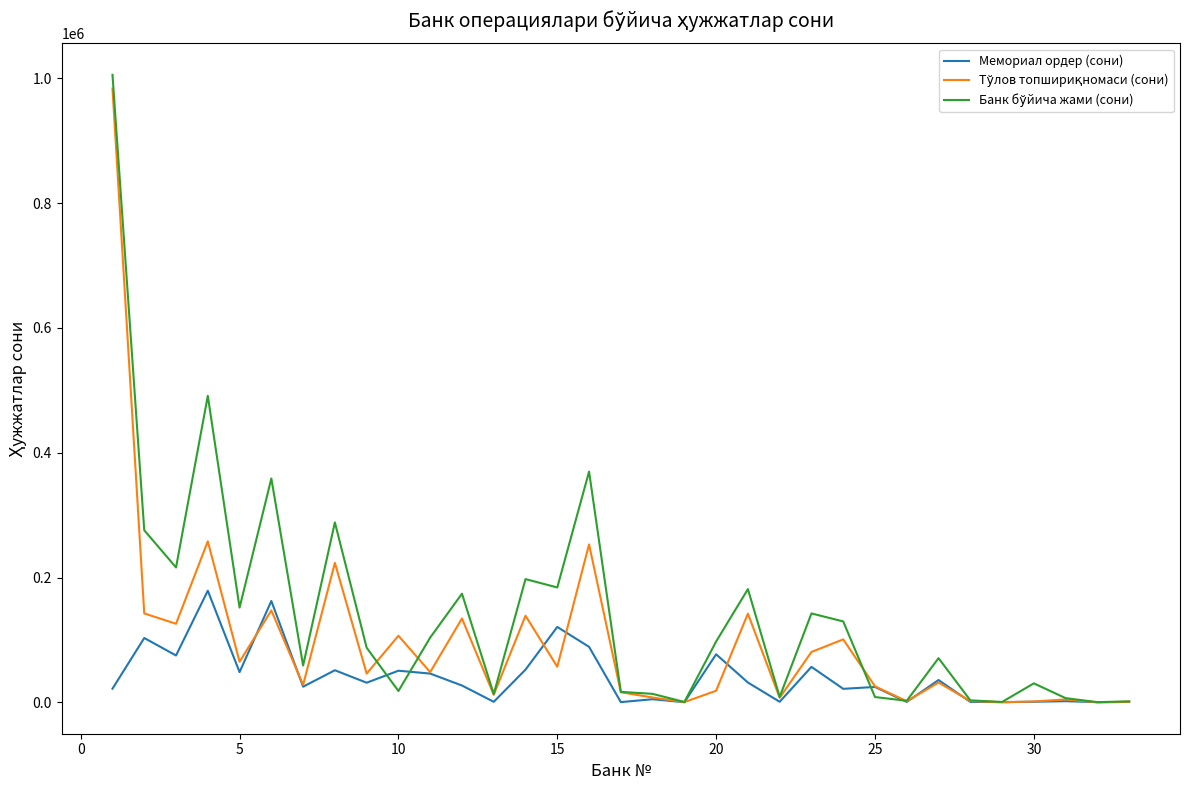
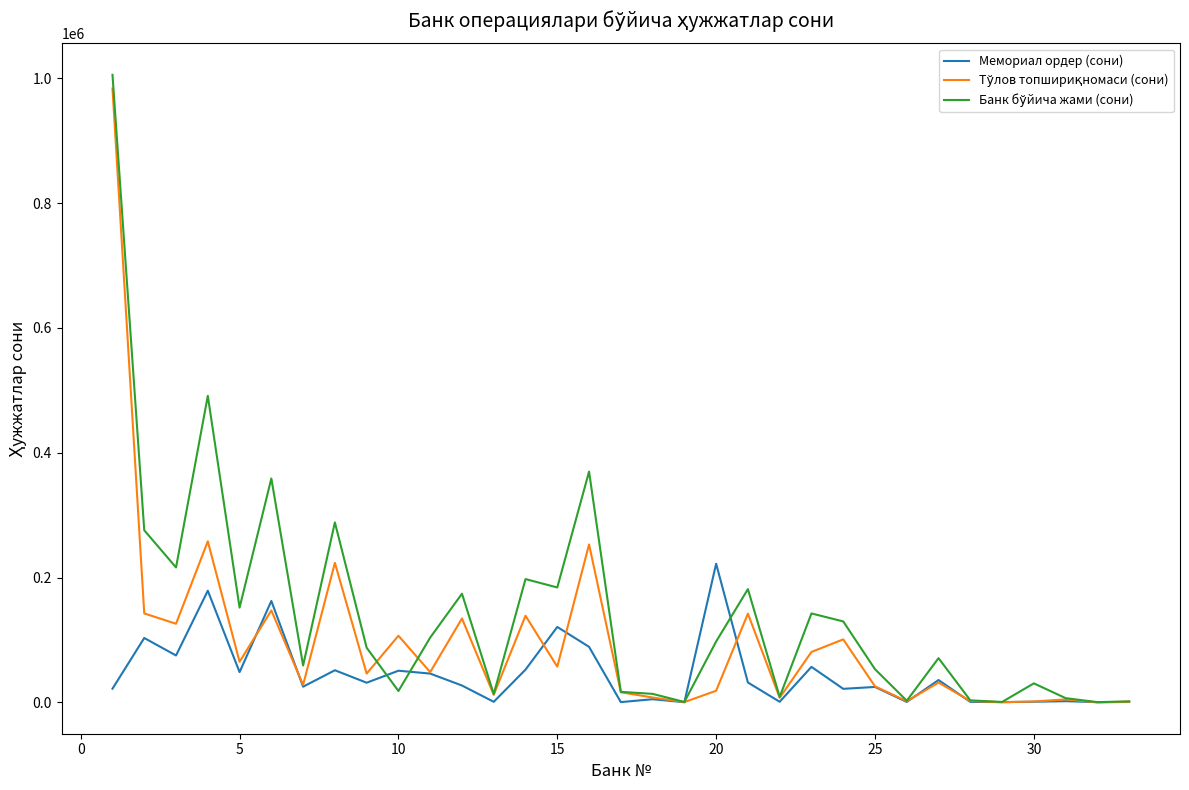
Мемориал ордер (сони), 20: 80000 -> 220000
Банк бўйича жами (сони), 25: 10000 -> 50000
